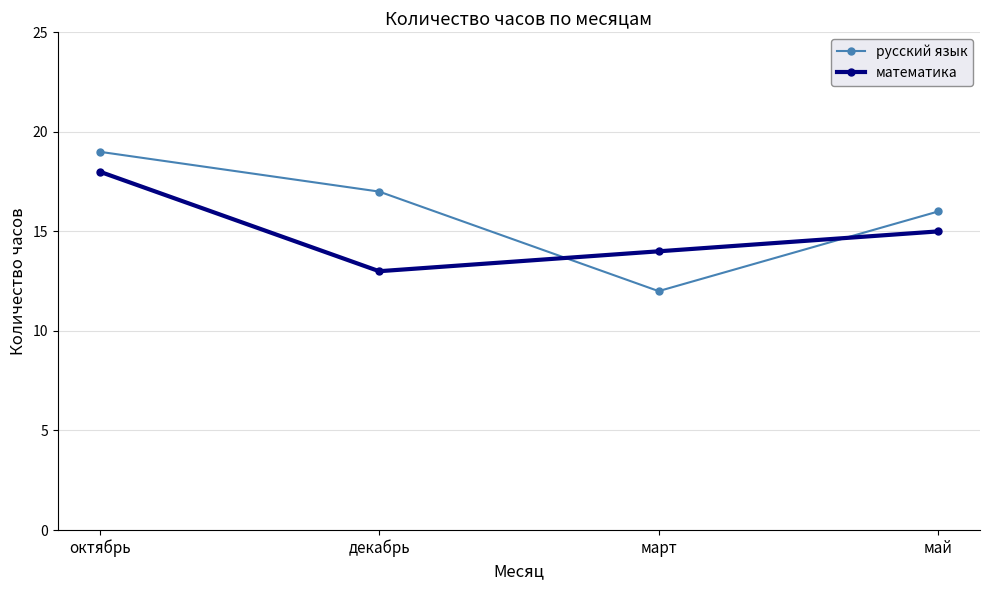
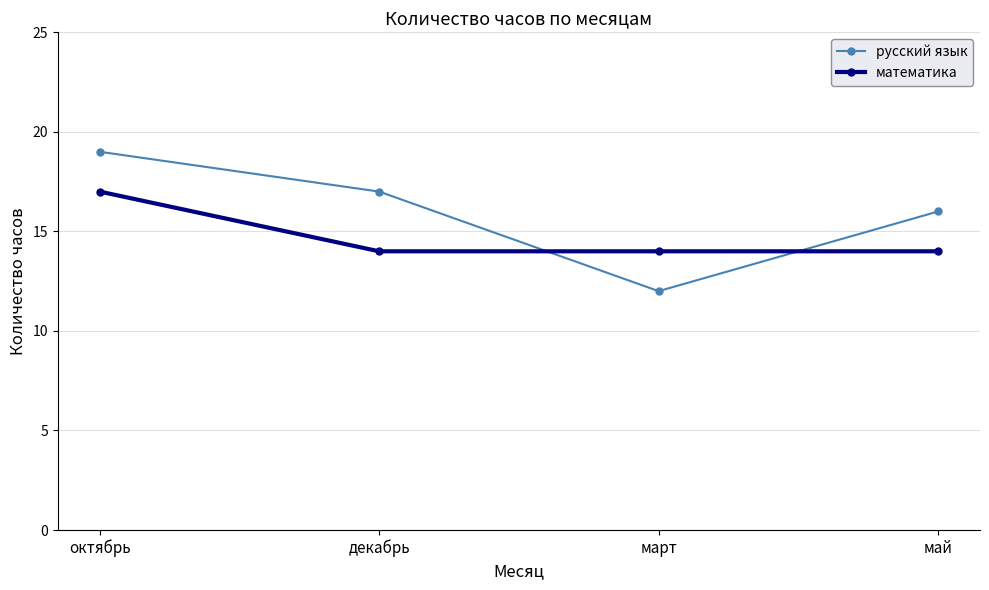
математика, октябрь: 18 -> 17
математика, декабрь: 13 -> 14
математика, май: 15 -> 14
